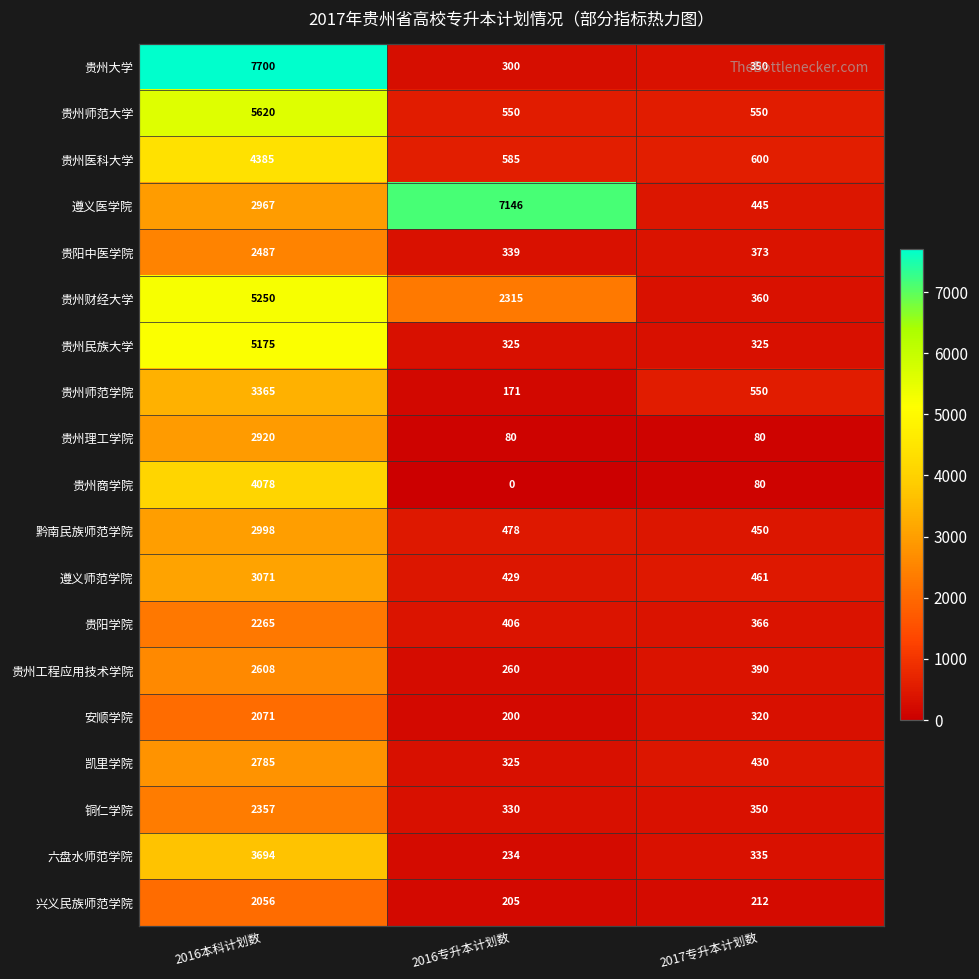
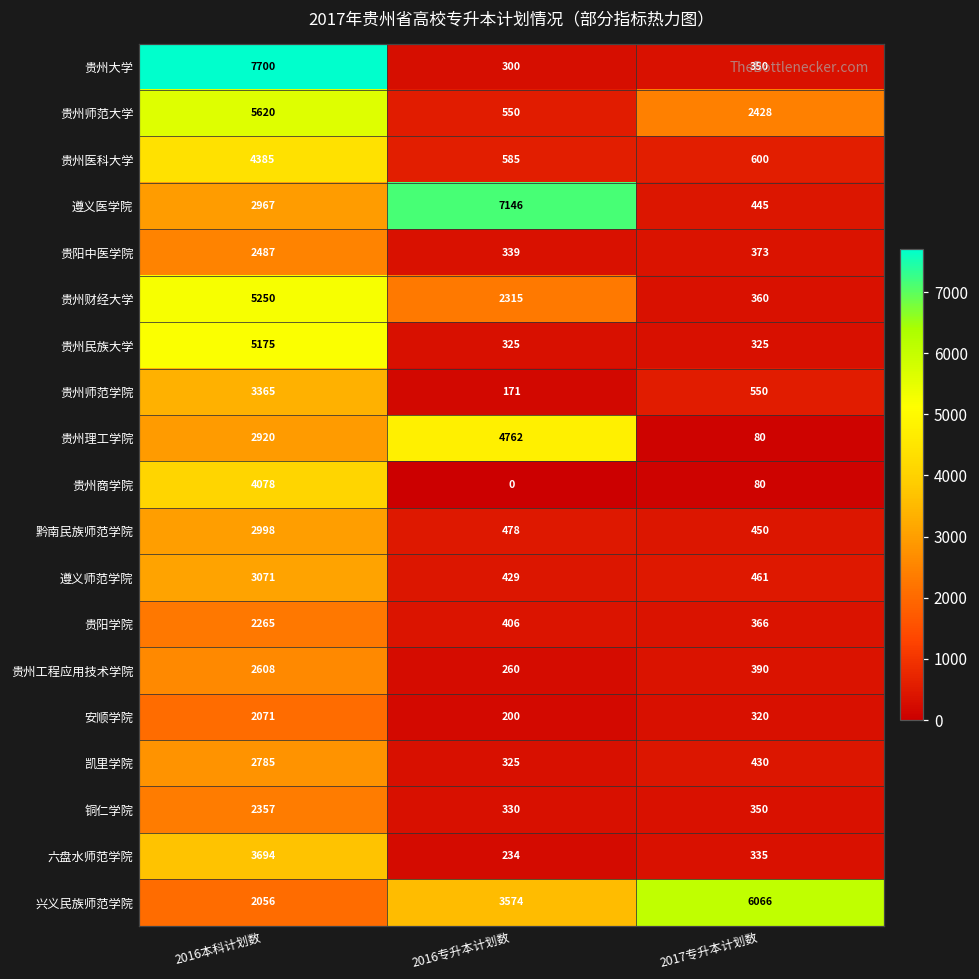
贵州师范大学, 2017专升本计划数: 550 -> 2428
贵州理工学院, 2016专升本计划数: 80 -> 4762
兴义民族师范学院, 2016专升本计划数: 205 -> 3574
兴义民族师范学院, 2017专升本计划数: 212 -> 6066
